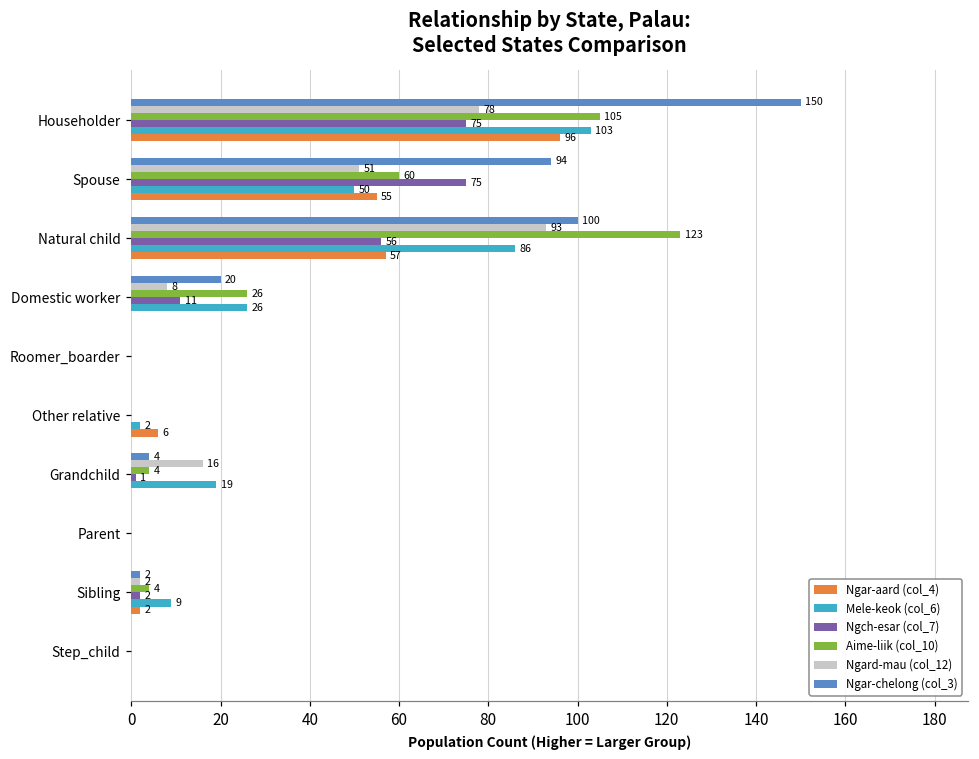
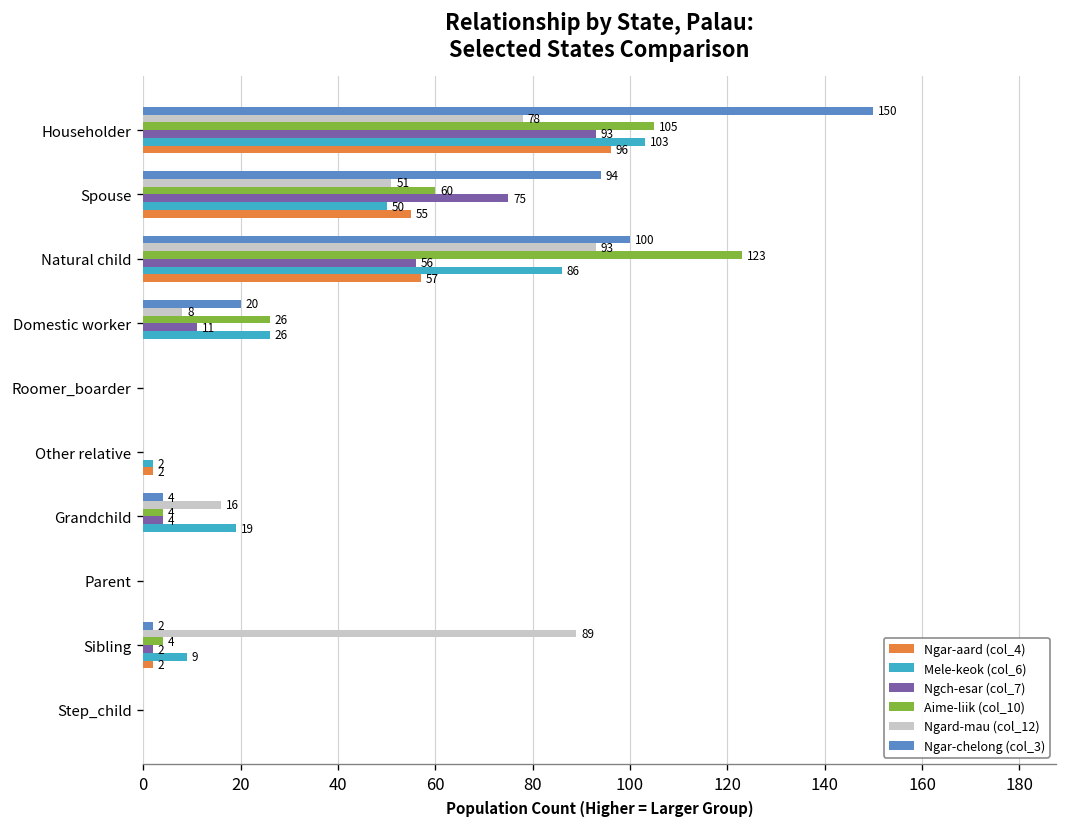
Ngch-esar (col_7), Householder: 75 -> 93
Ngar-aard (col_4), Other relative: 6 -> 2
Ngch-esar (col_7), Grandchild: 1 -> 4
Ngard-mau (col_12), Sibling: 2 -> 89
